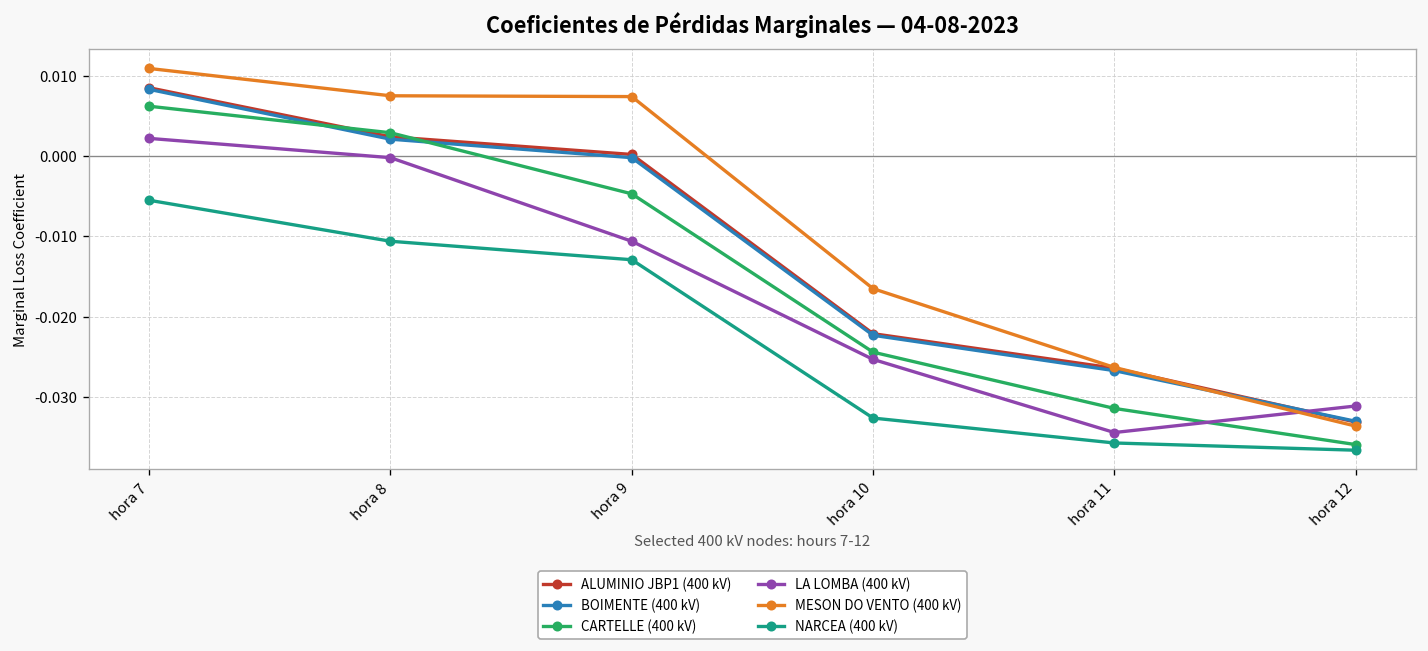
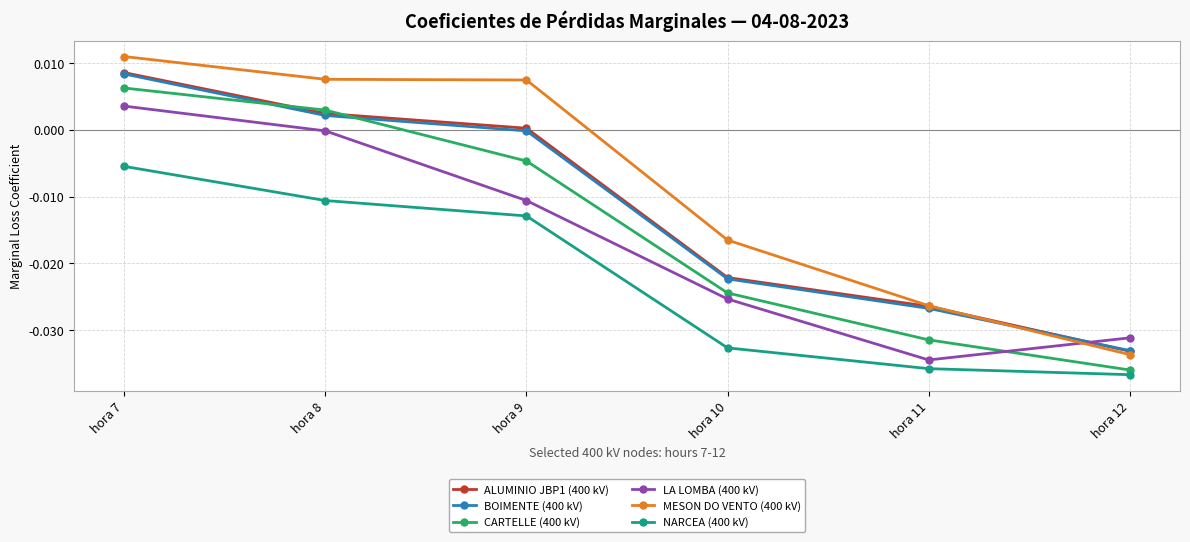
LA LOMBA (400 kV), hora 7: 0.002 -> 0.004
